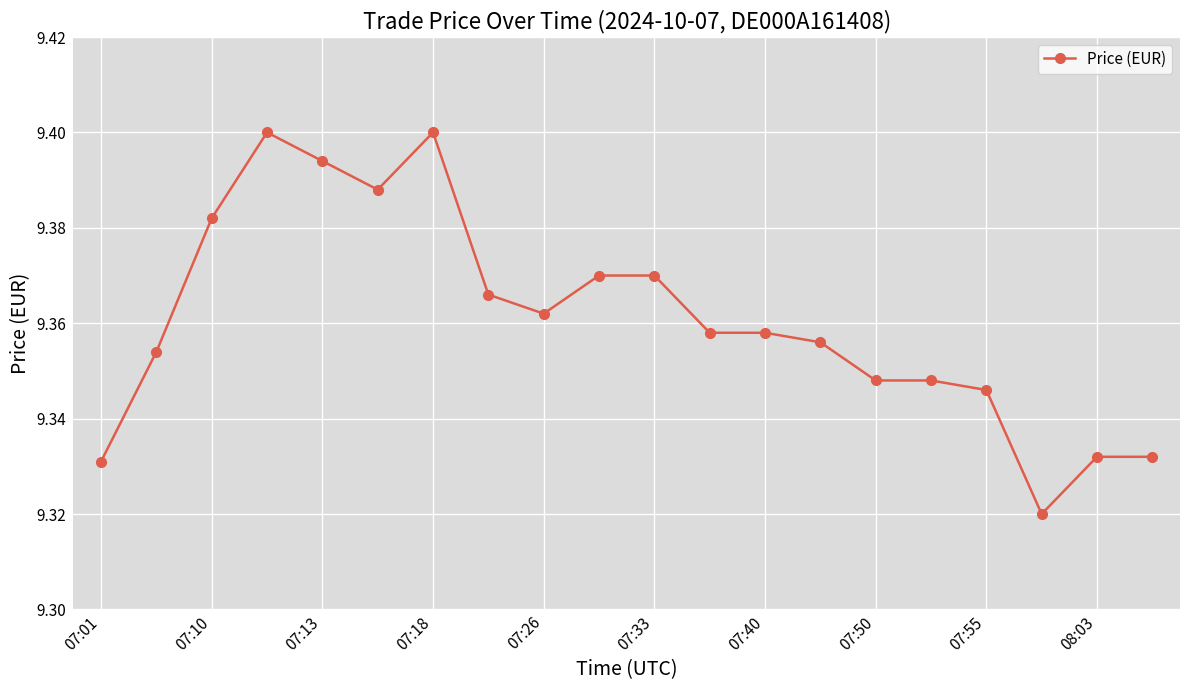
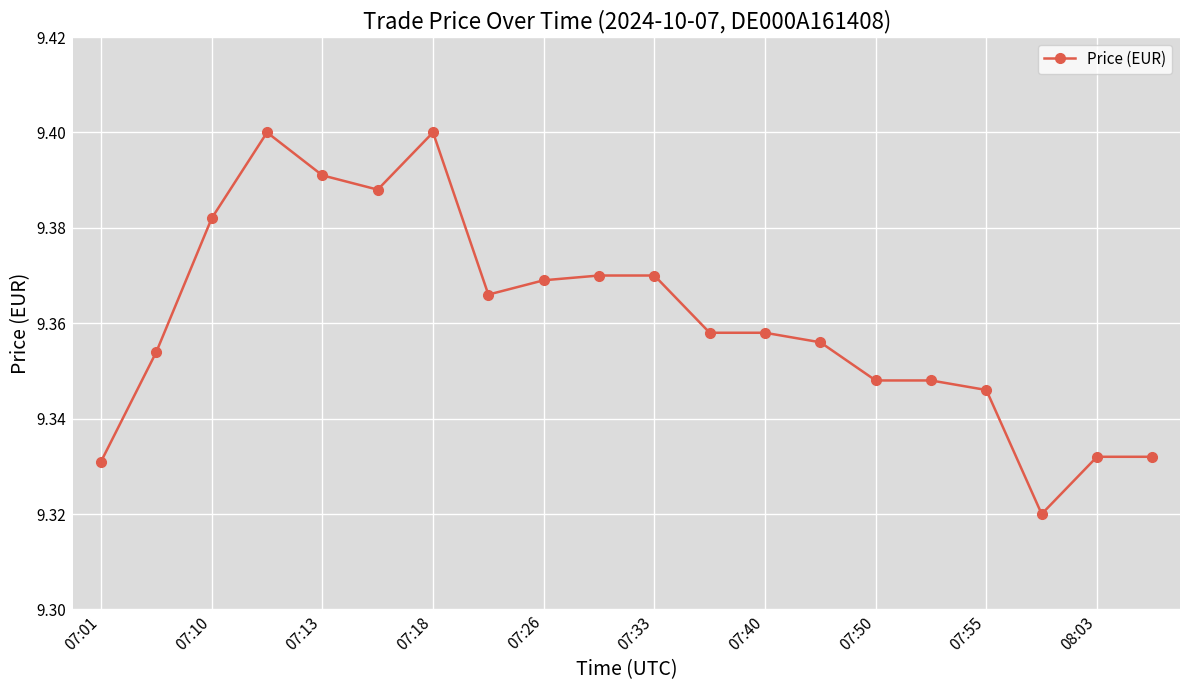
07:13: 9.394 -> 9.391
07:26: 9.362 -> 9.369
